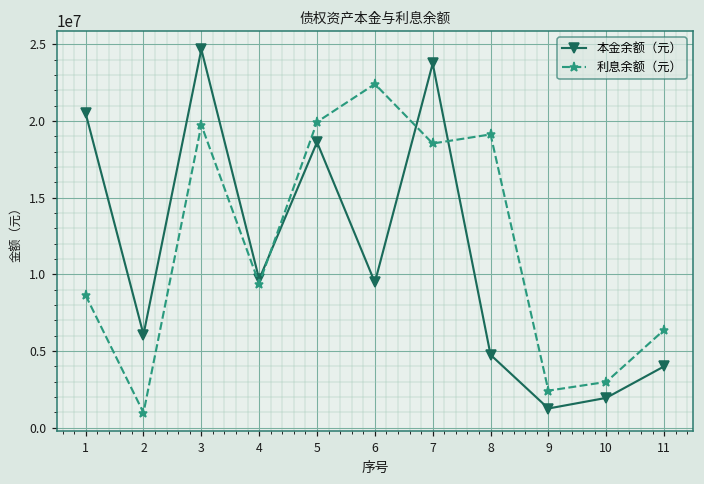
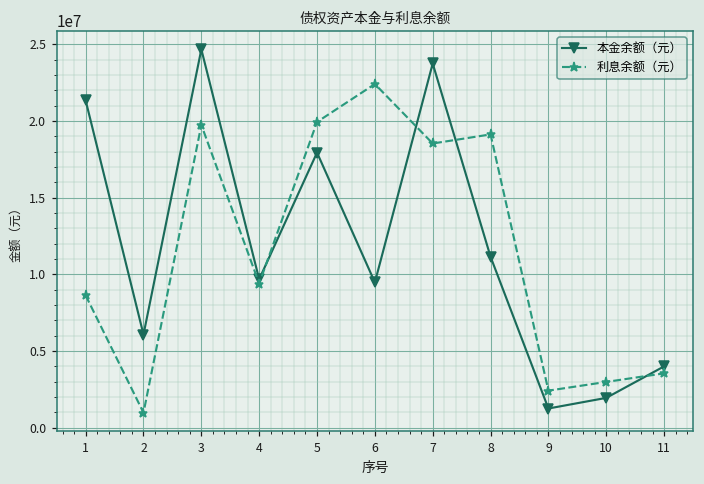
本金余额（元）, 1: 20500000 -> 21300000
本金余额（元）, 5: 18600000 -> 17900000
本金余额（元）, 8: 4800000 -> 11100000
利息余额（元）, 11: 6400000 -> 3500000
